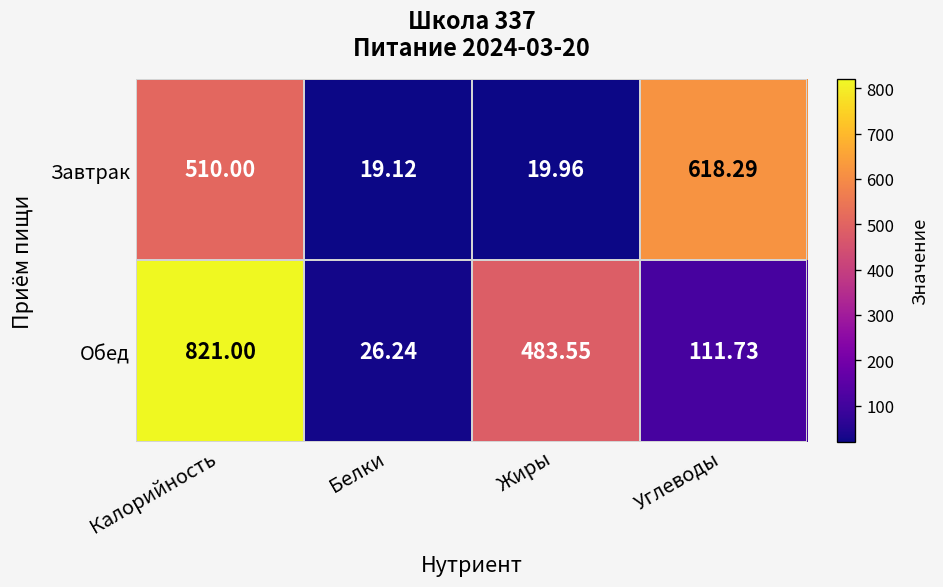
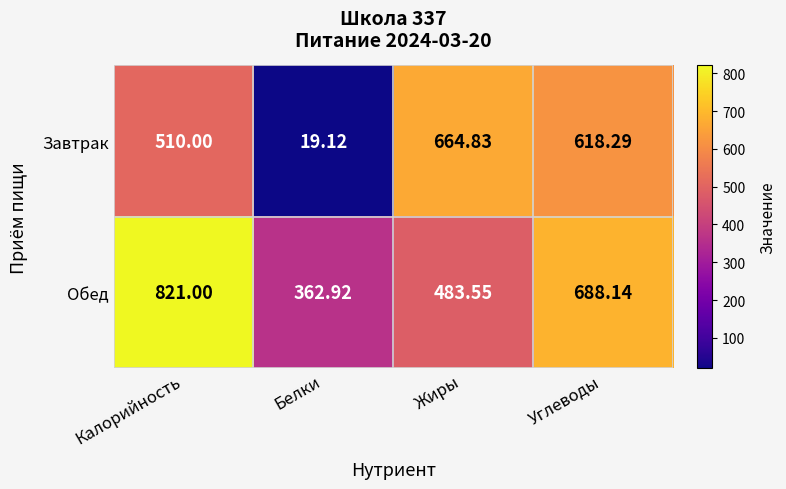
Завтрак, Жиры: 19.96 -> 664.83
Обед, Белки: 26.24 -> 362.92
Обед, Углеводы: 111.73 -> 688.14
